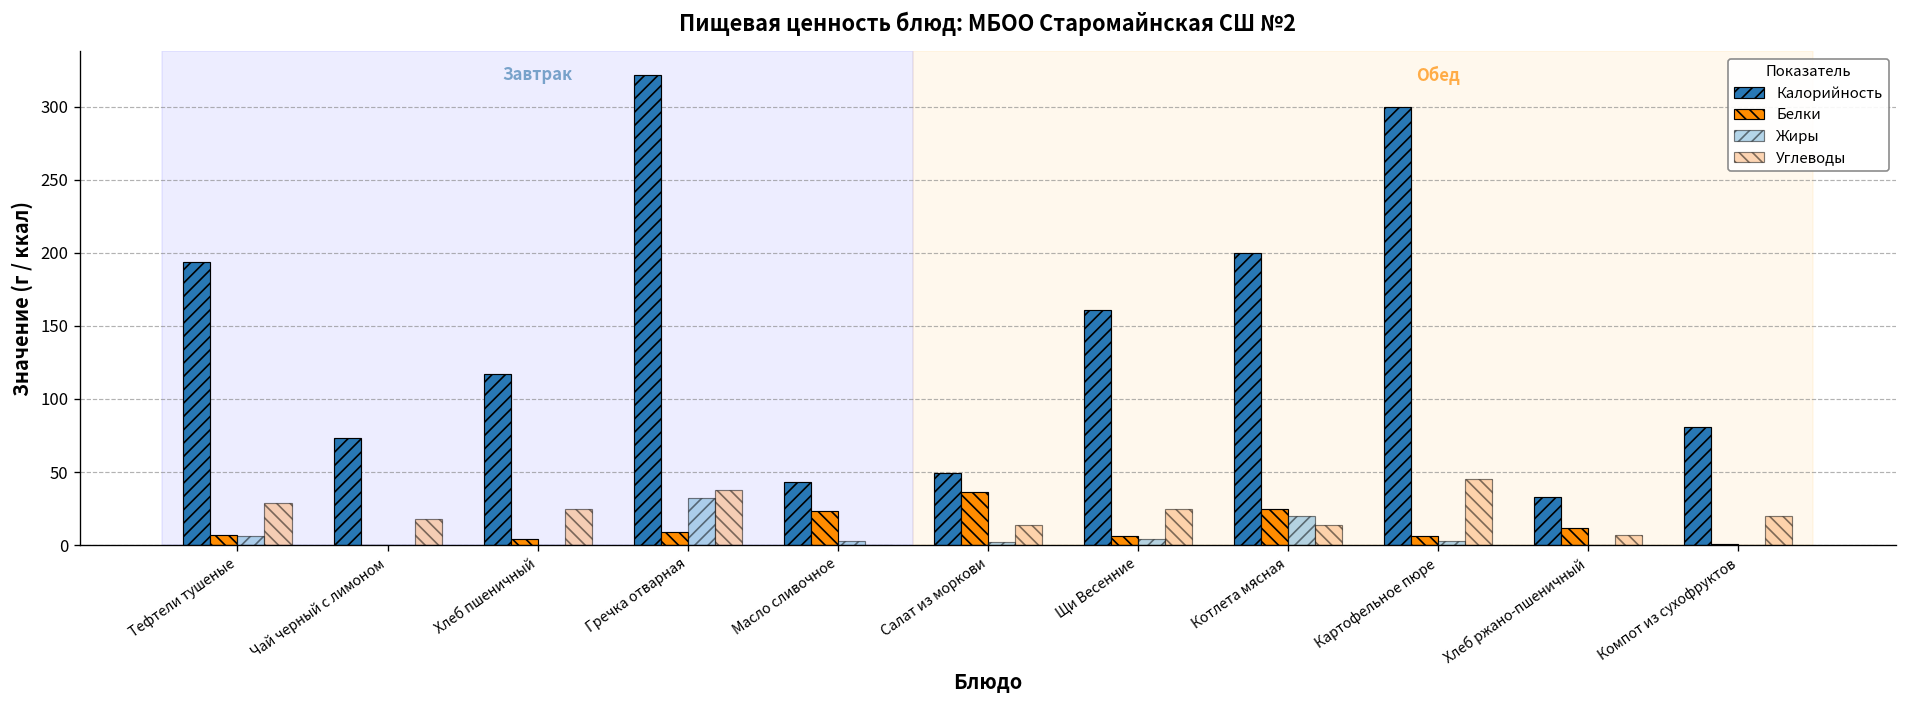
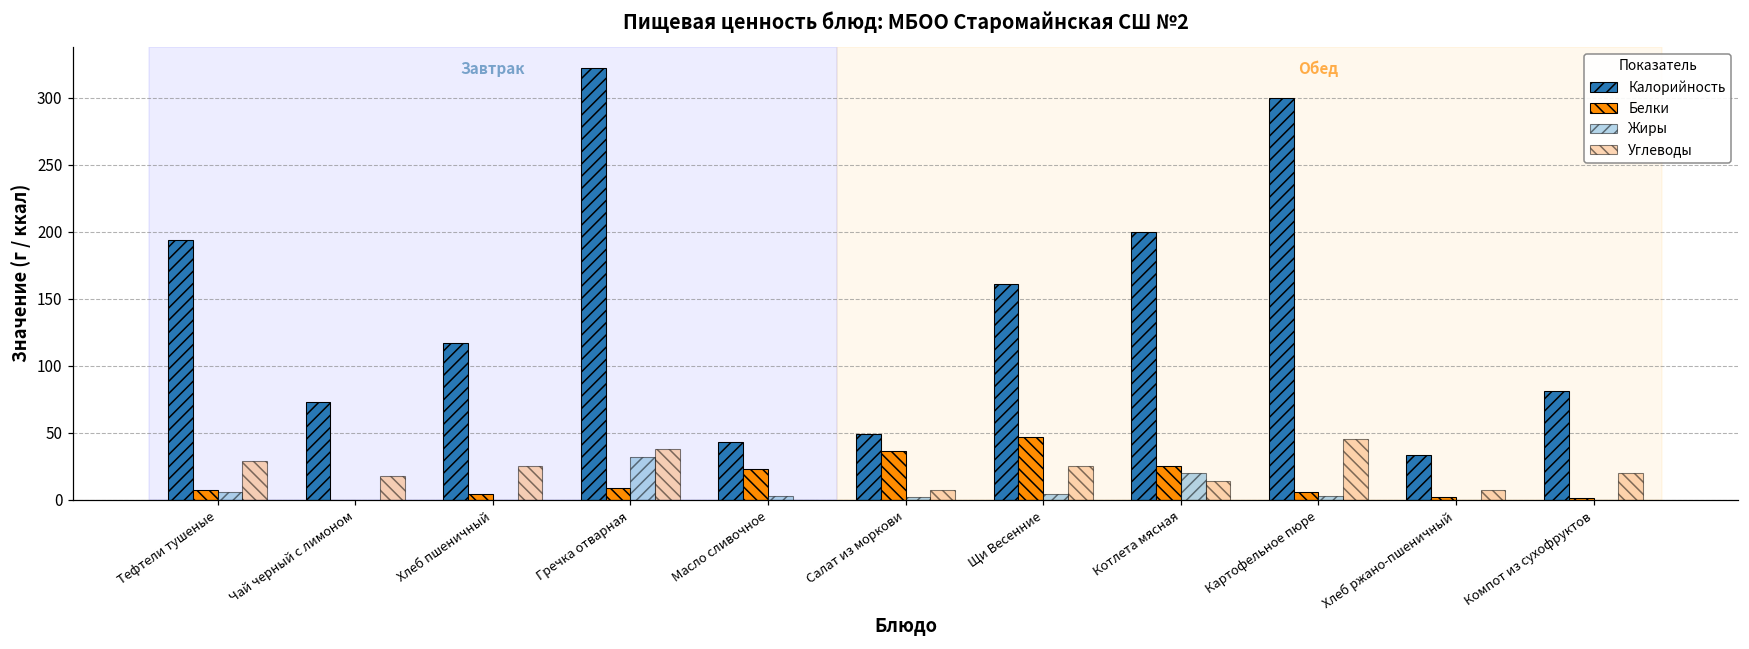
Углеводы, Салат из моркови: 14 -> 7
Белки, Щи Весенние: 6 -> 47
Белки, Хлеб ржано-пшеничный: 12 -> 2
